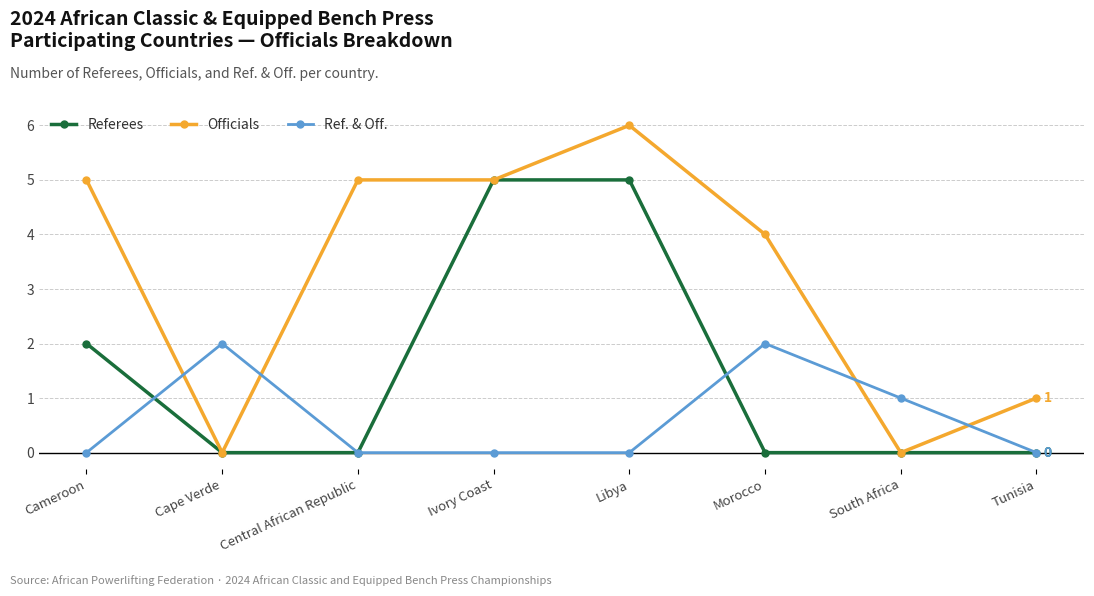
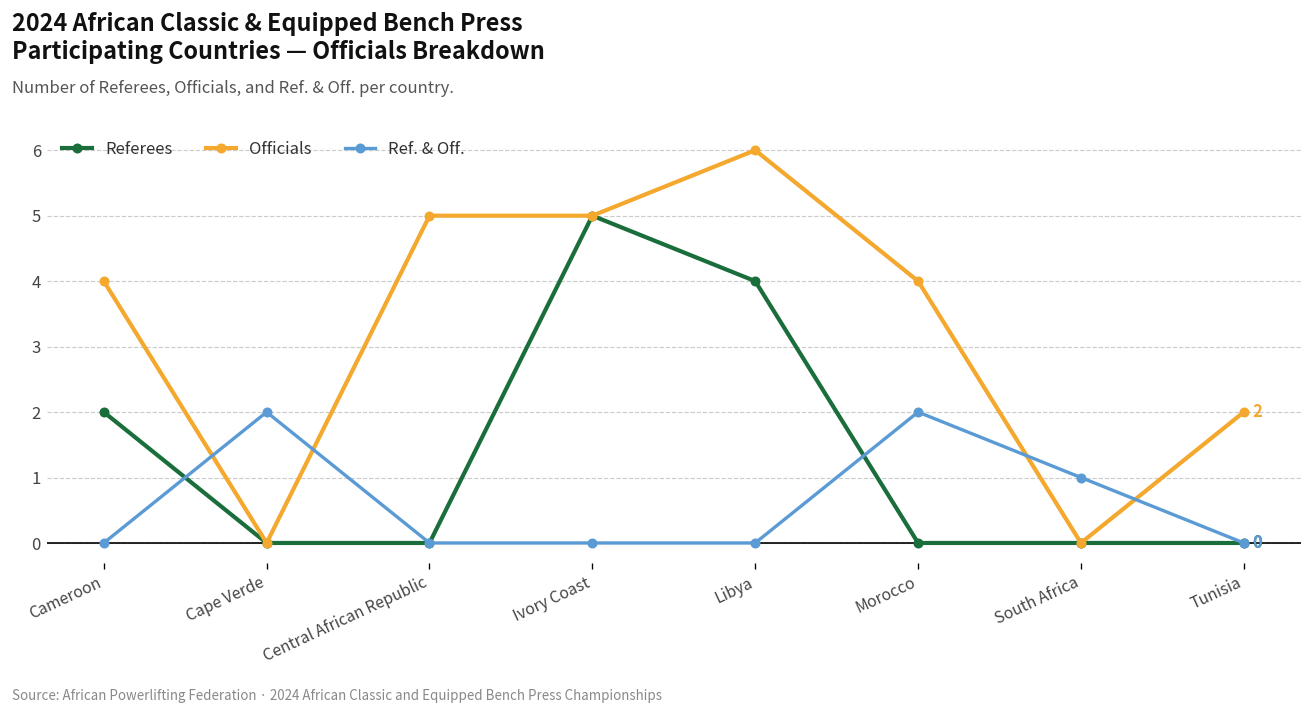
Officials, Cameroon: 5 -> 4
Referees, Libya: 5 -> 4
Officials, Tunisia: 1 -> 2
